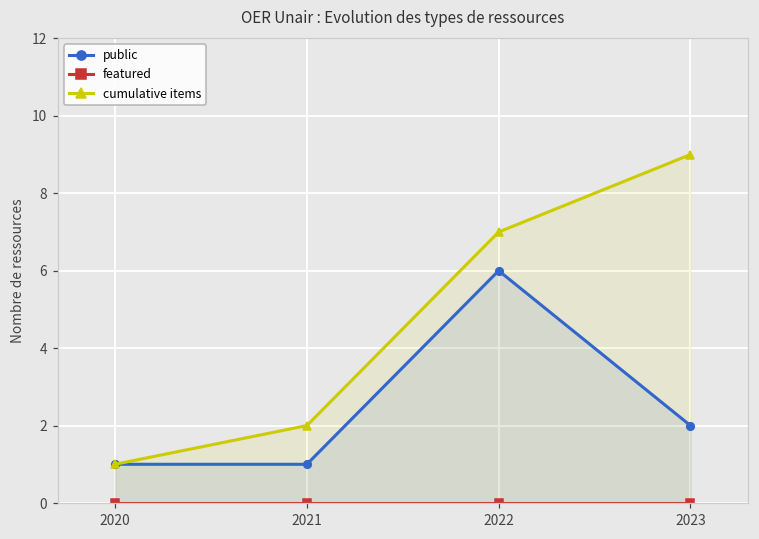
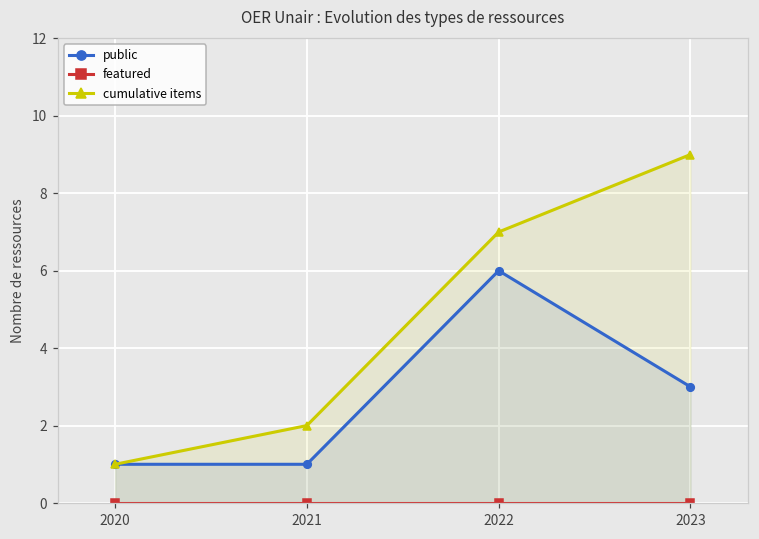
public, 2023: 2 -> 3
